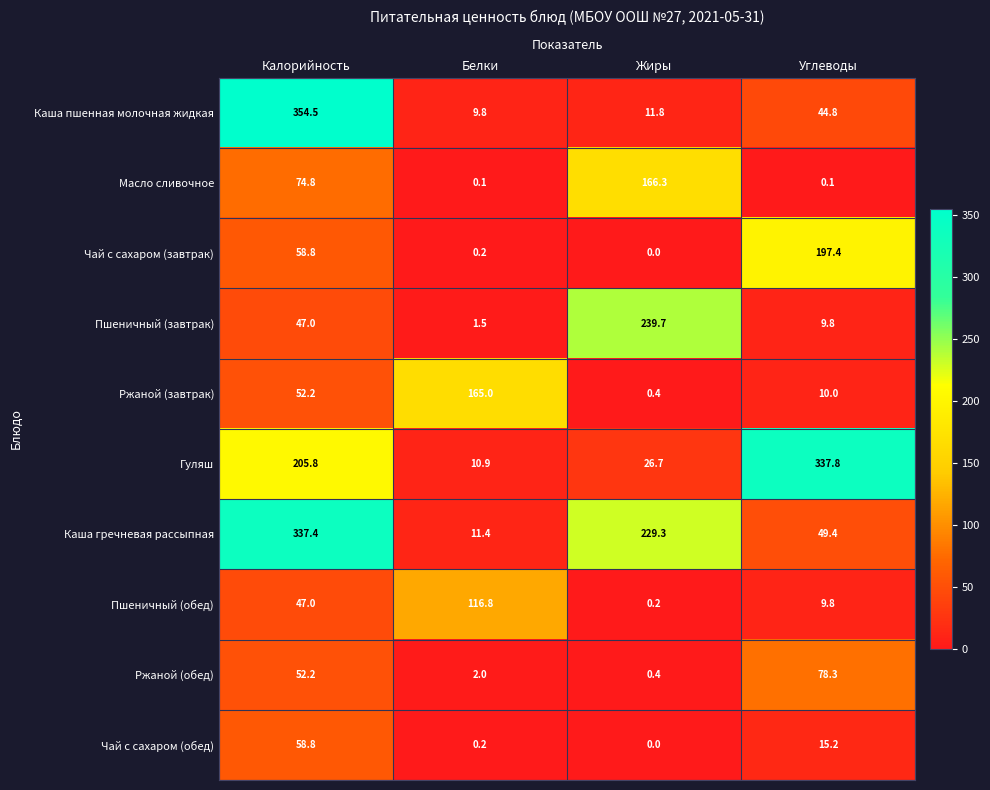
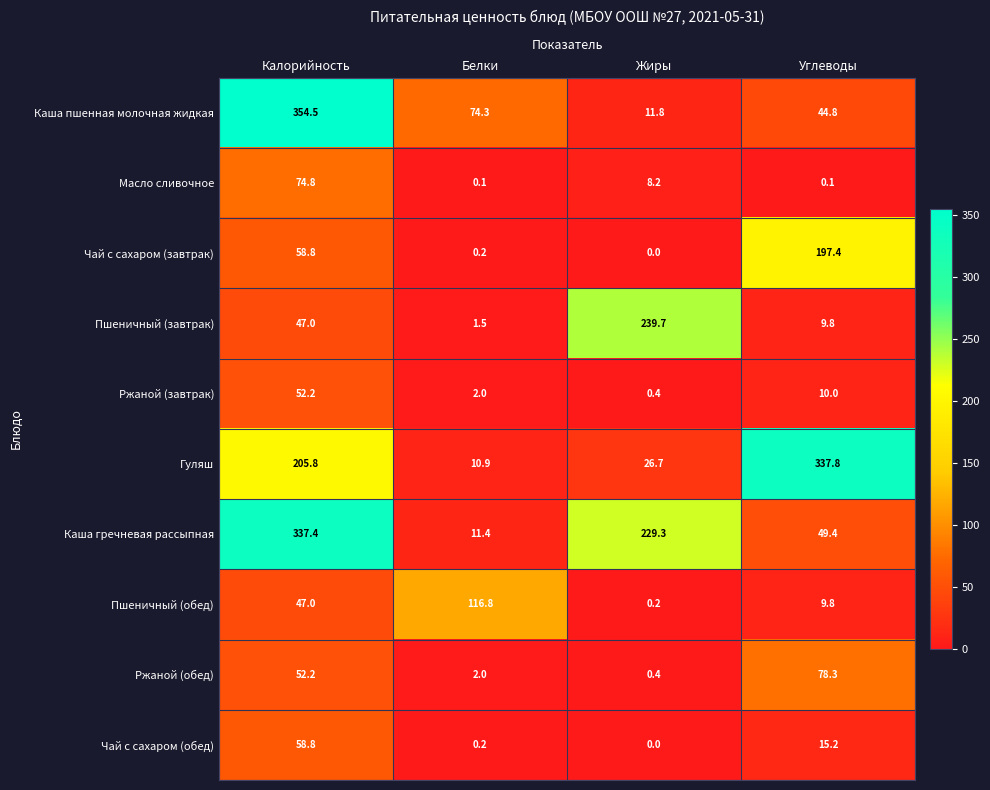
Каша пшенная молочная жидкая, Белки: 9.8 -> 74.3
Масло сливочное, Жиры: 166.3 -> 8.2
Ржаной (завтрак), Белки: 165.0 -> 2.0
